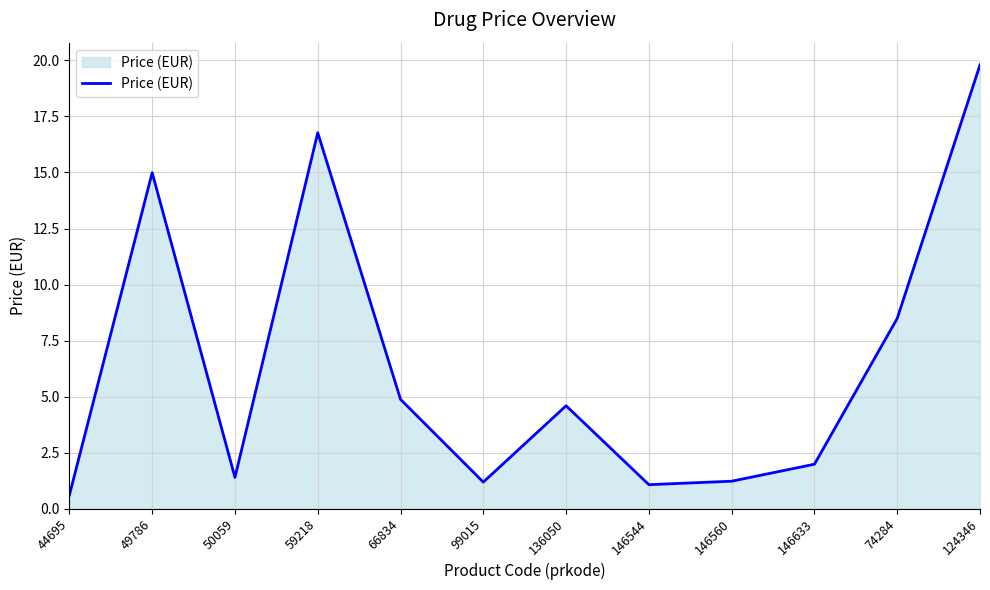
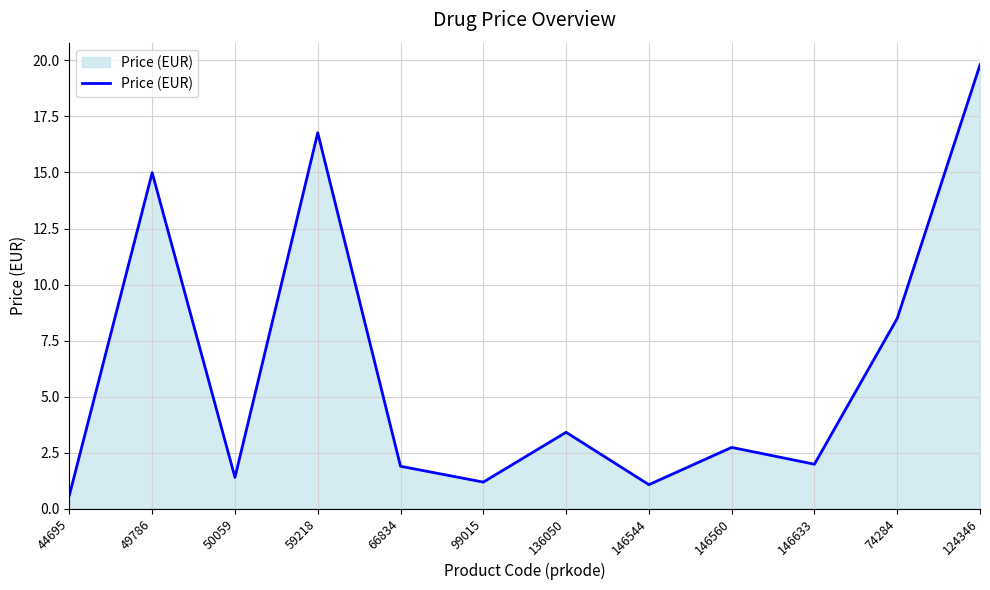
66834: 4.9 -> 1.9
136050: 4.6 -> 3.4
146560: 1.2 -> 2.7
